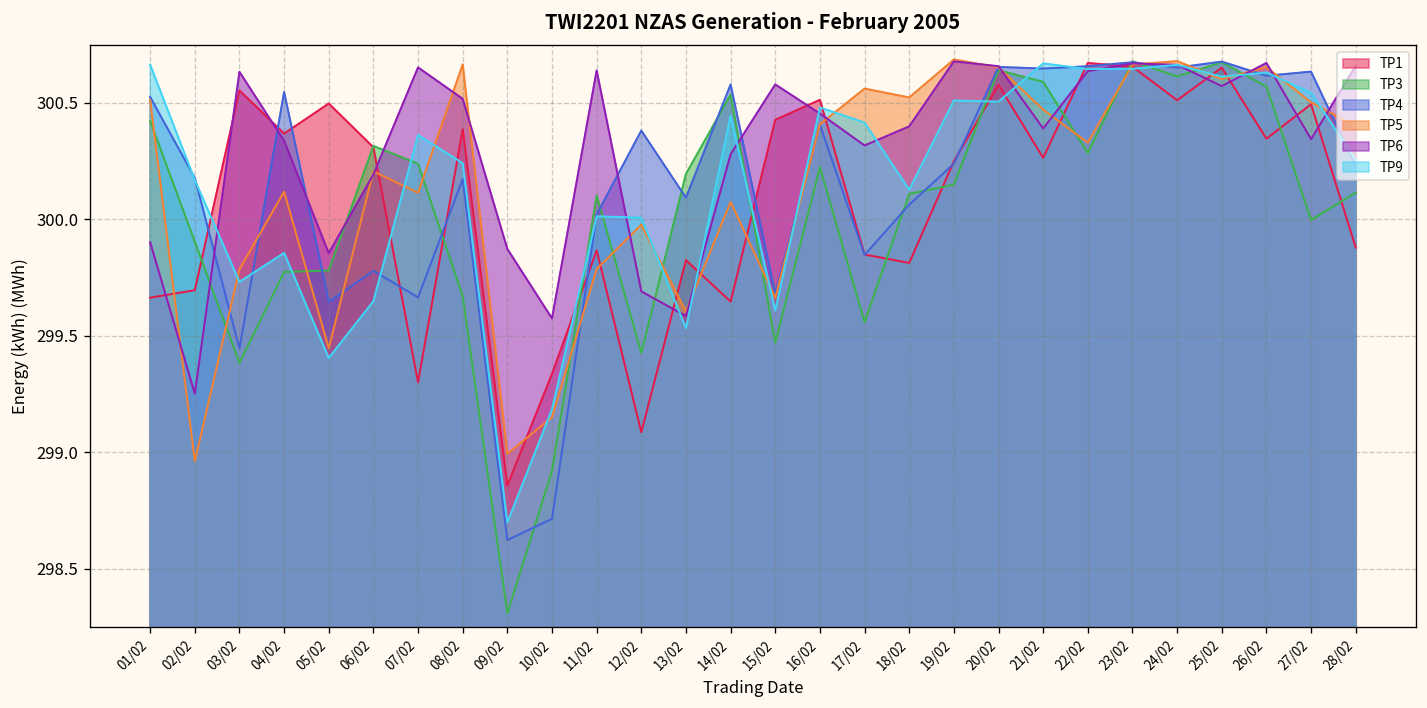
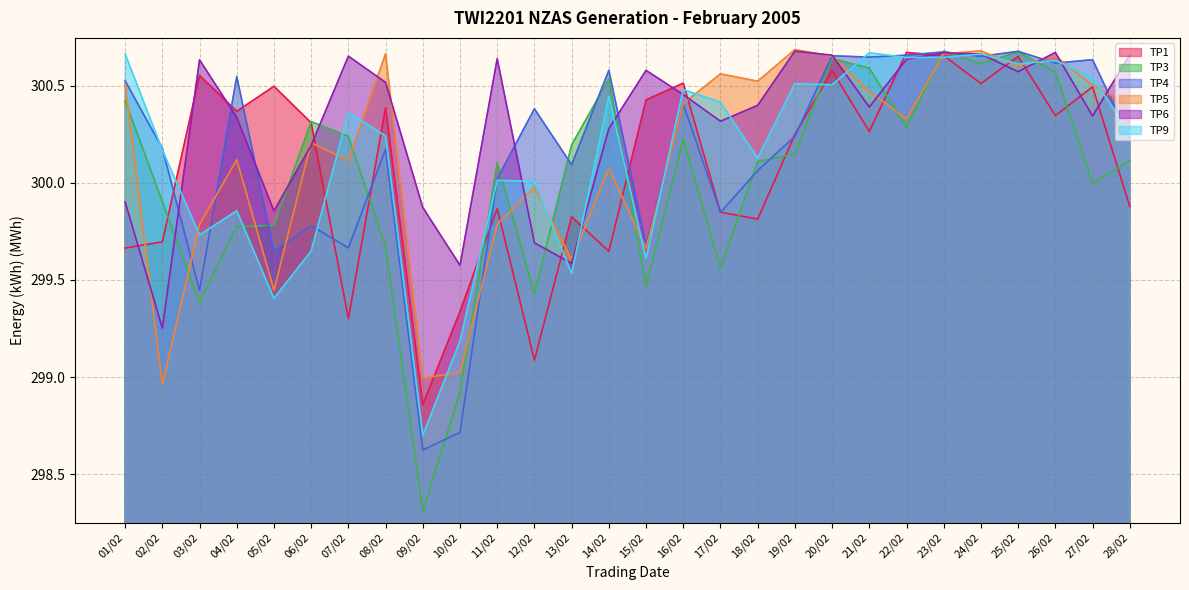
TP5, 10/02: 299.15 -> 299.02
